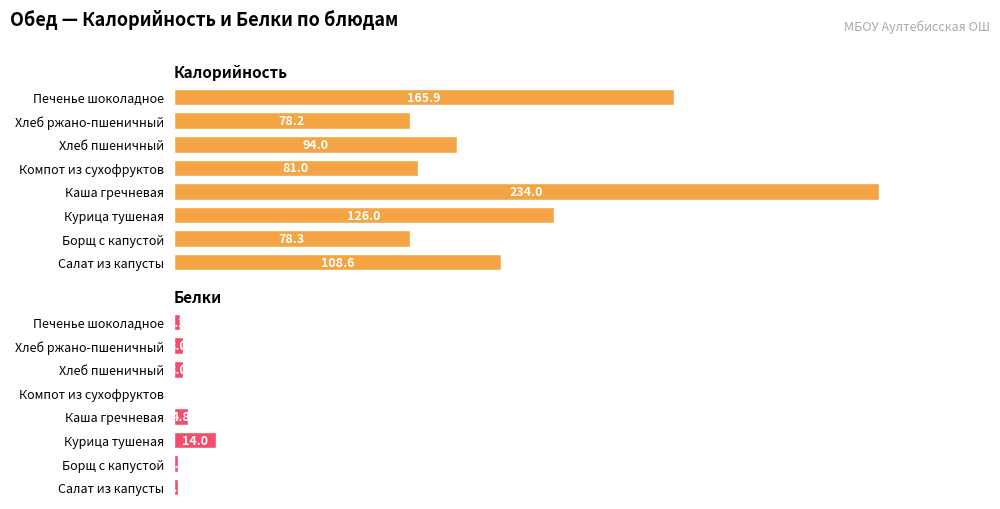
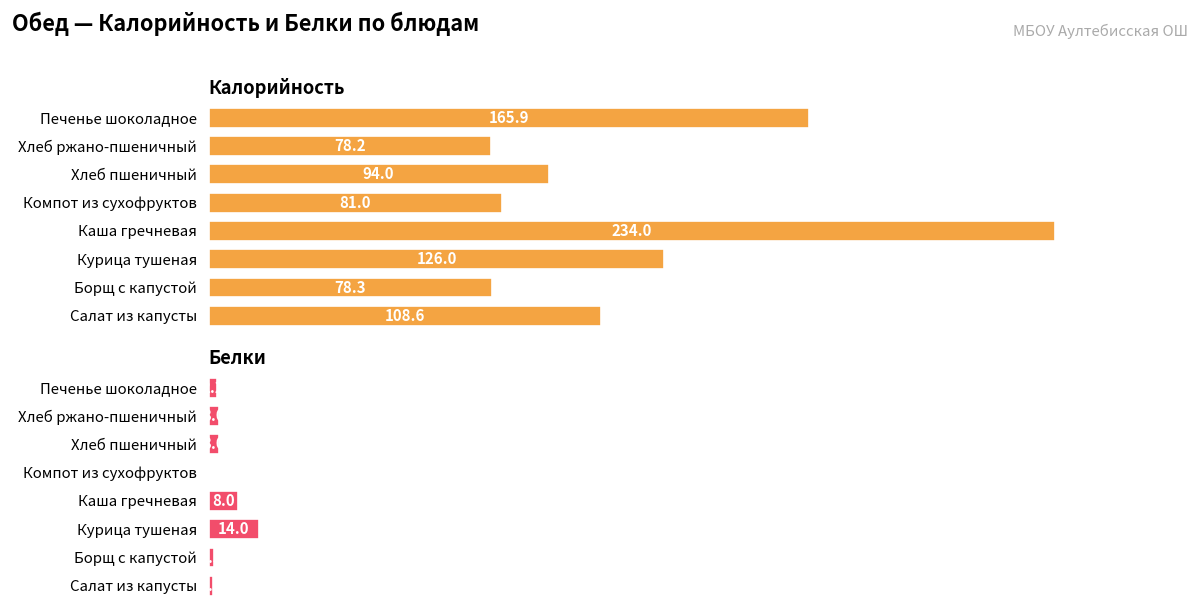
Белки, Каша гречневая: 4.8 -> 8.0
